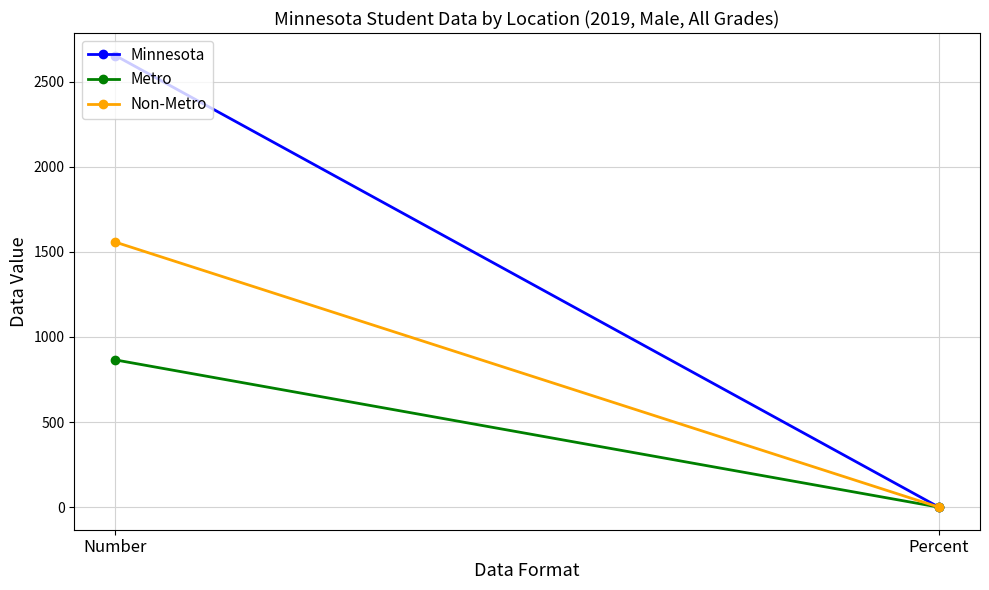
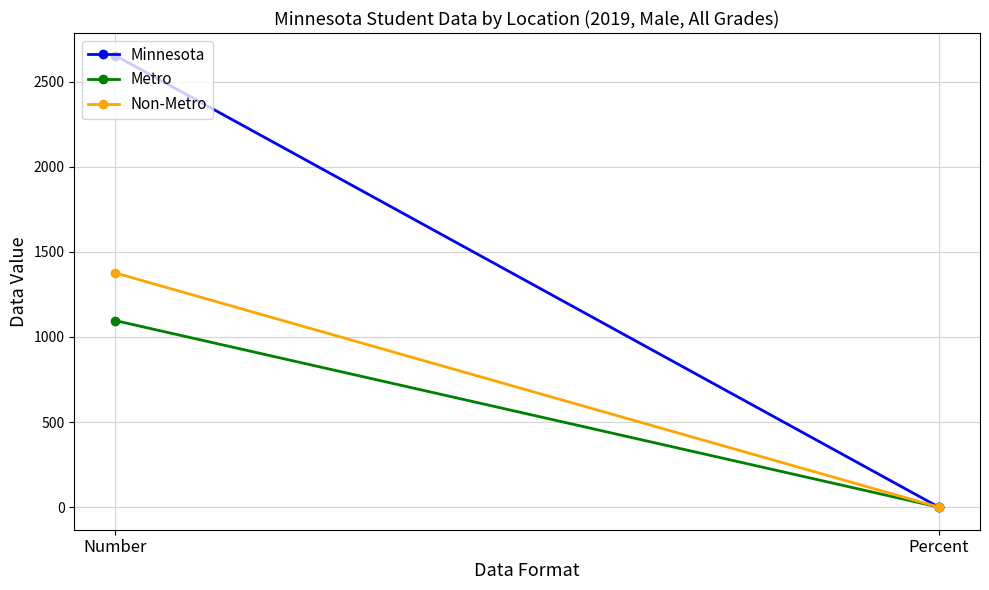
Metro, Number: 870 -> 1100
Non-Metro, Number: 1560 -> 1380
